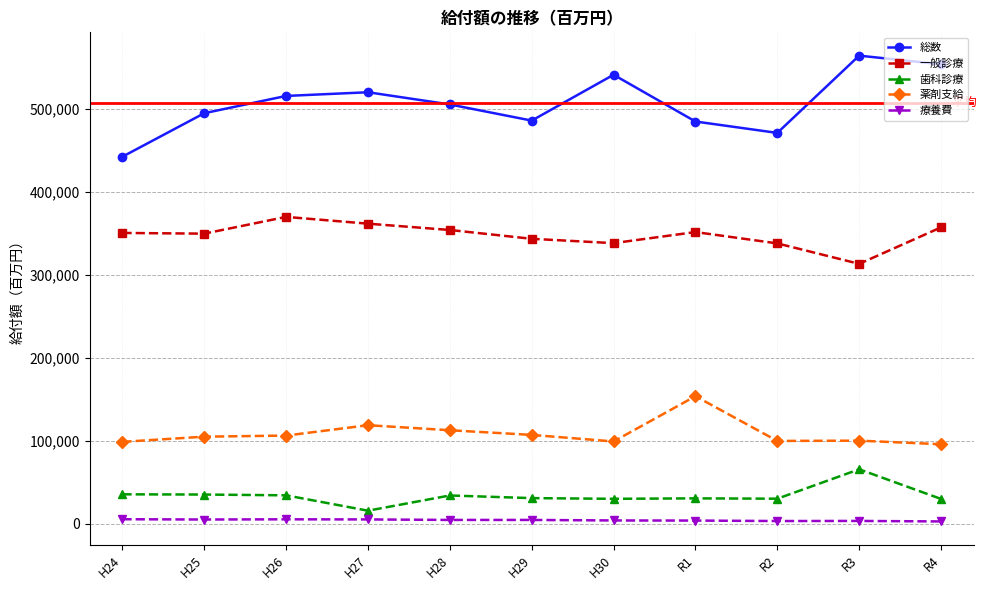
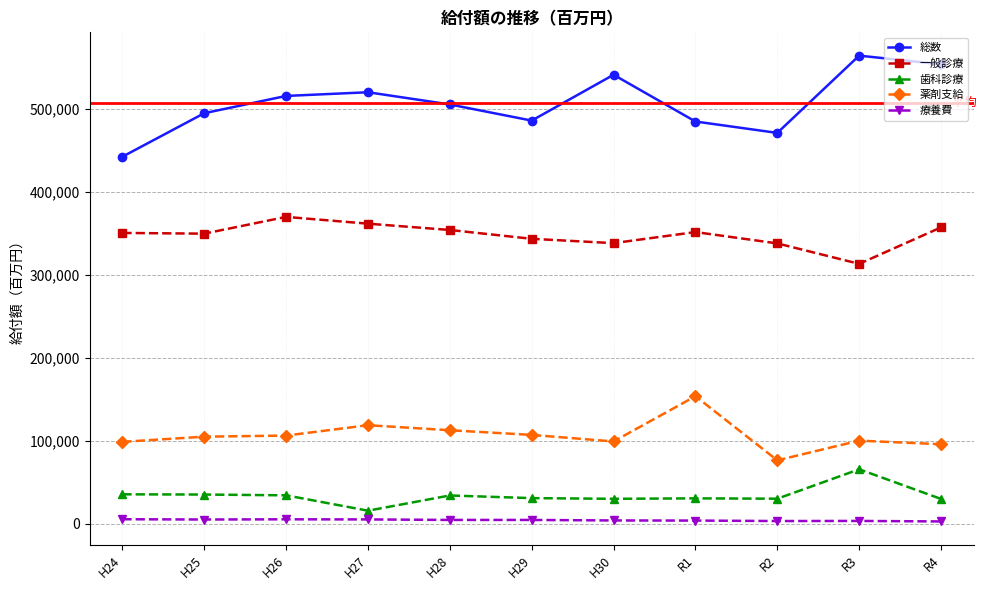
薬剤支給, R2: 100,000 -> 80,000
